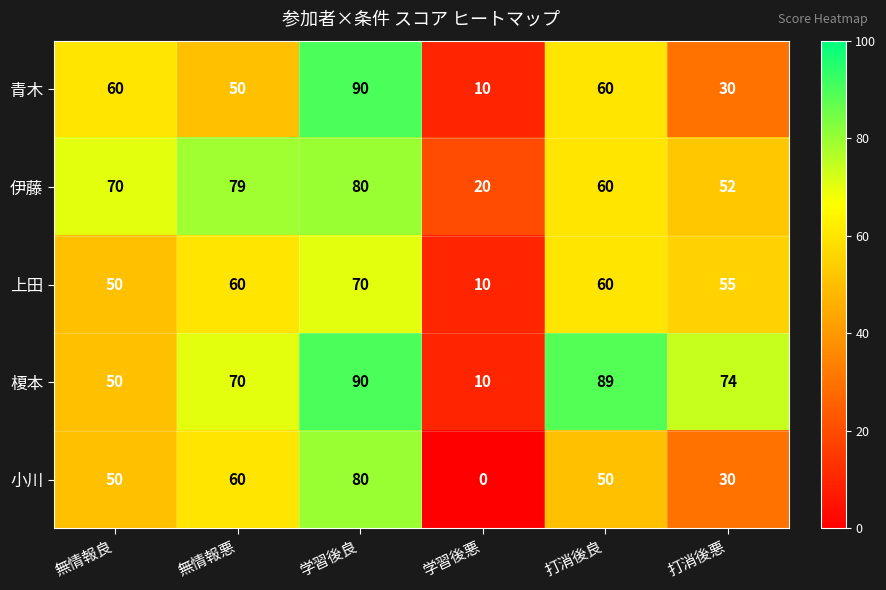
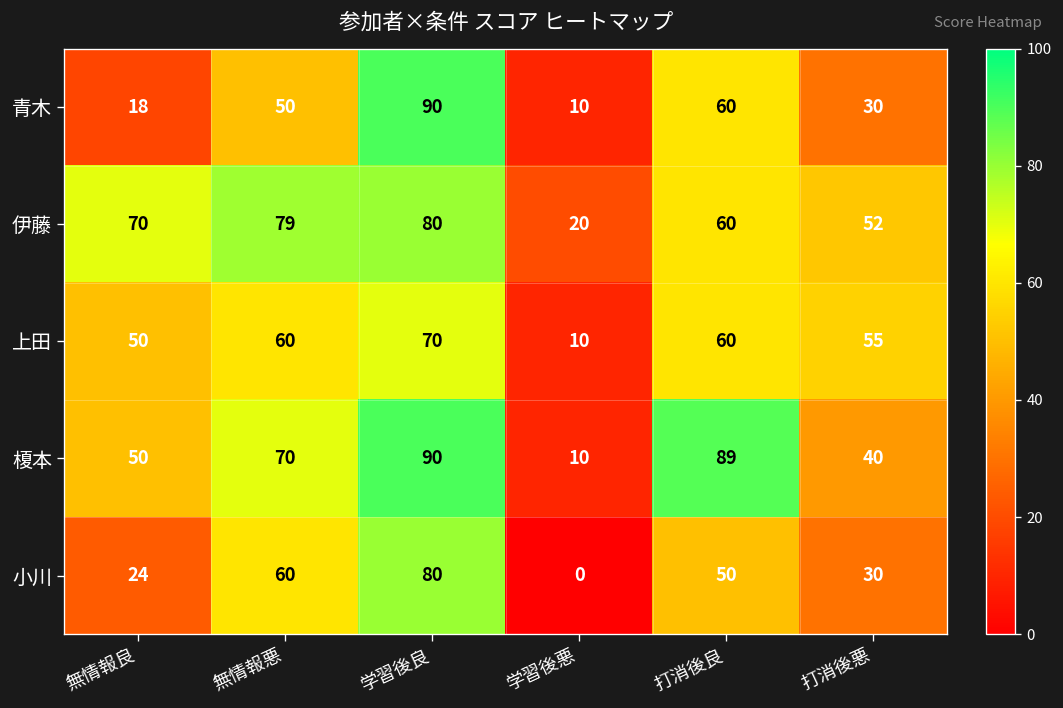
青木, 無情報良: 60 -> 18
榎本, 打消後悪: 74 -> 40
小川, 無情報良: 50 -> 24
